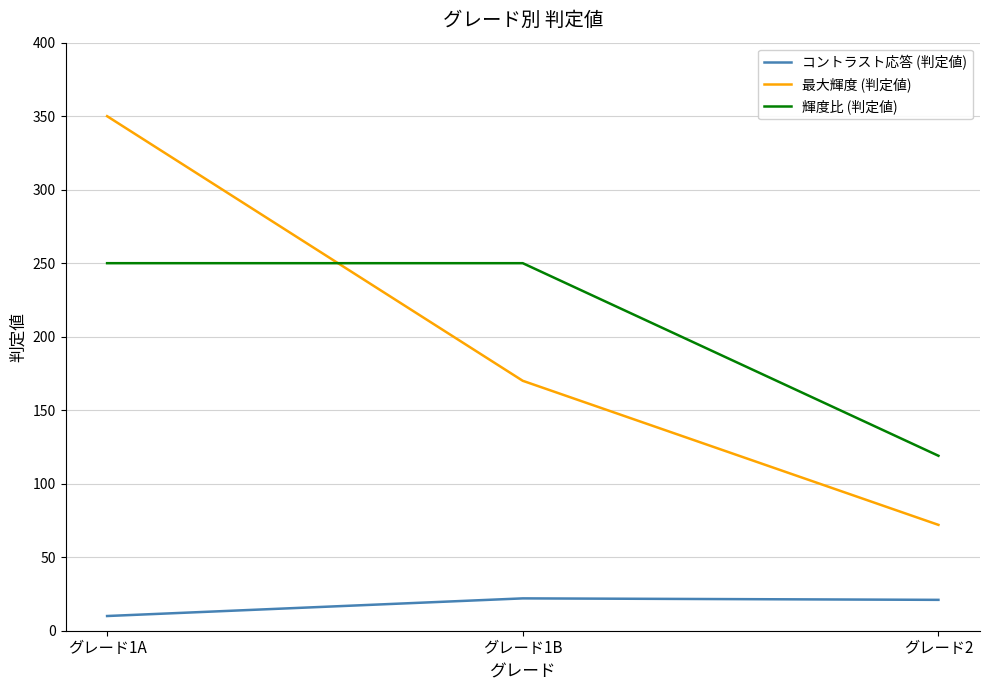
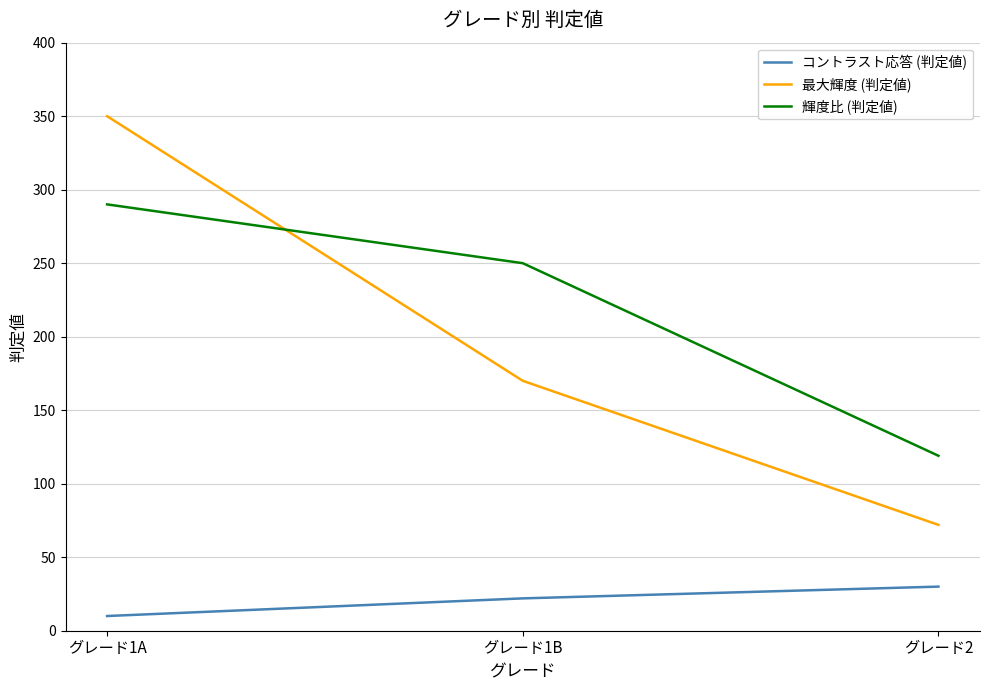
輝度比 (判定値), グレード1A: 250 -> 290
コントラスト応答 (判定値), グレード2: 21 -> 30
